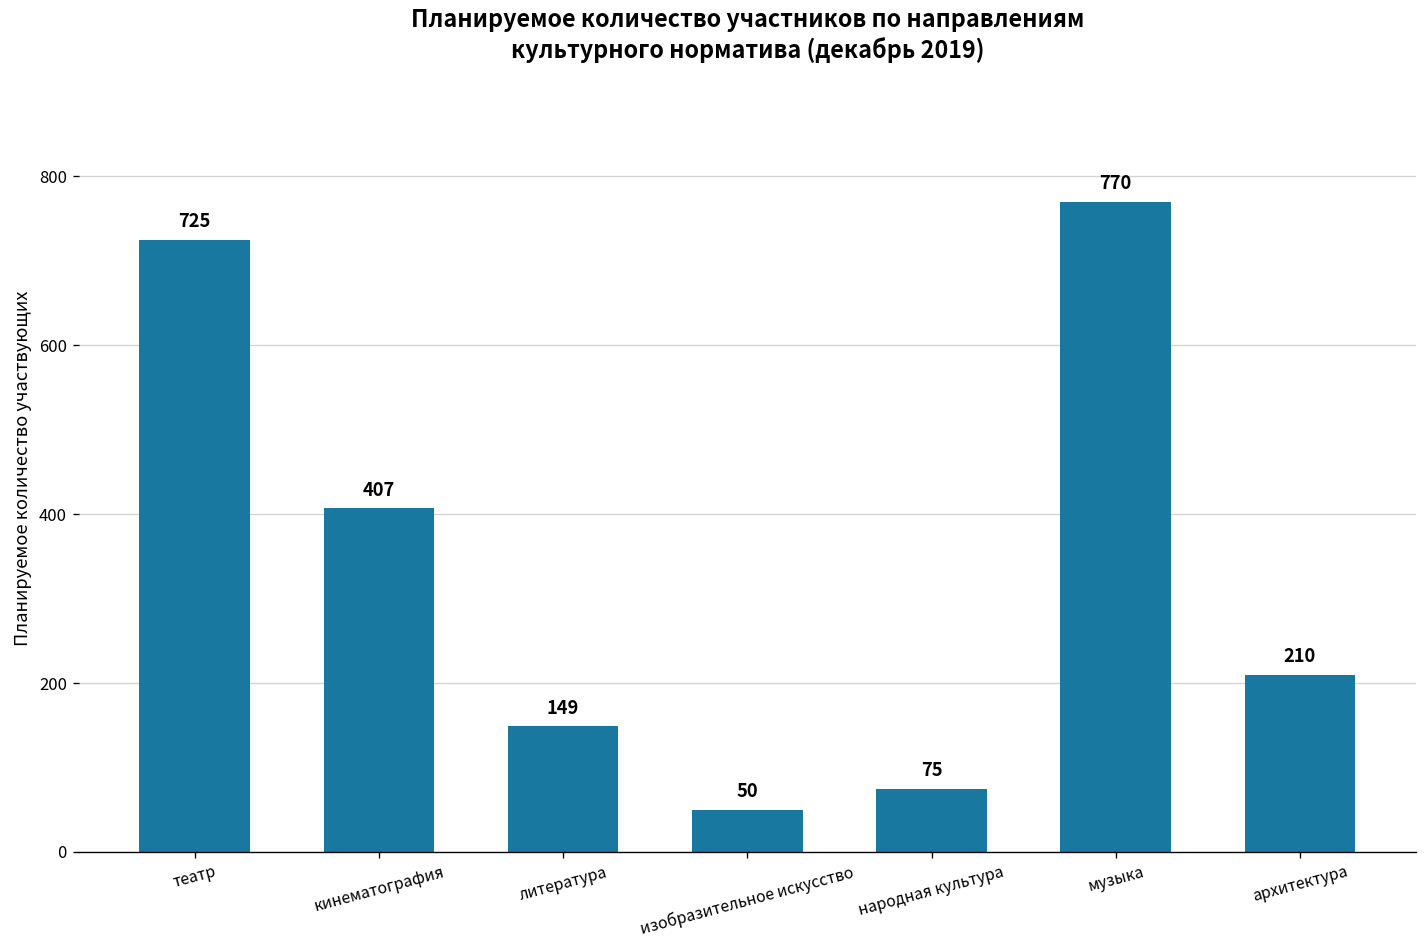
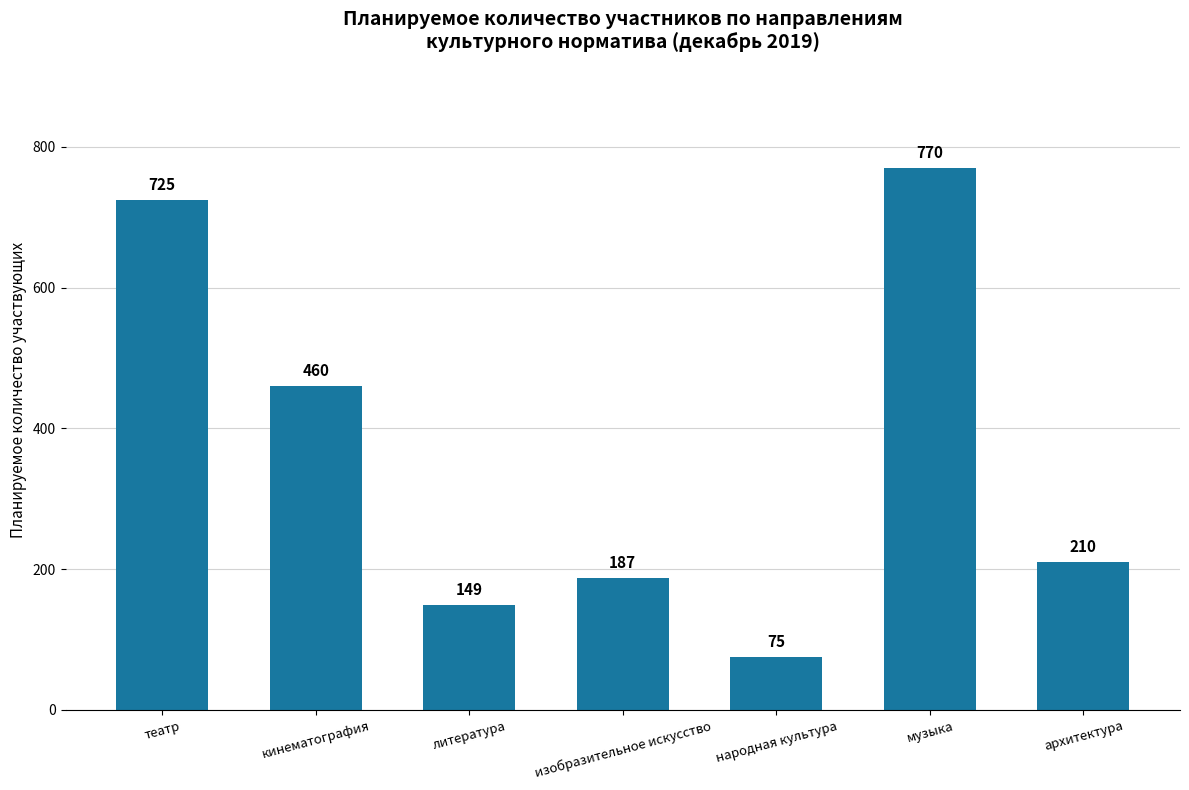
кинематография: 407 -> 460
изобразительное искусство: 50 -> 187
